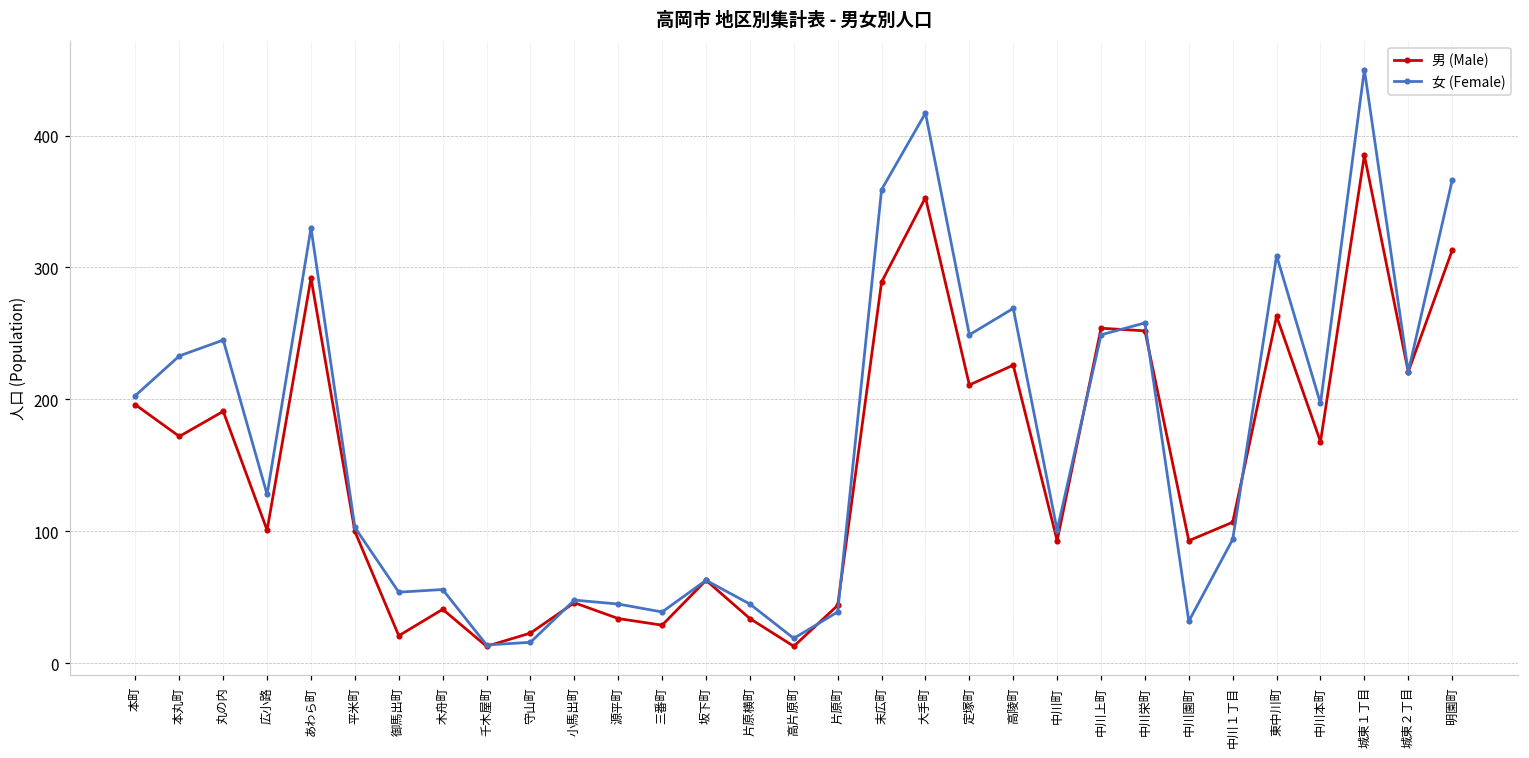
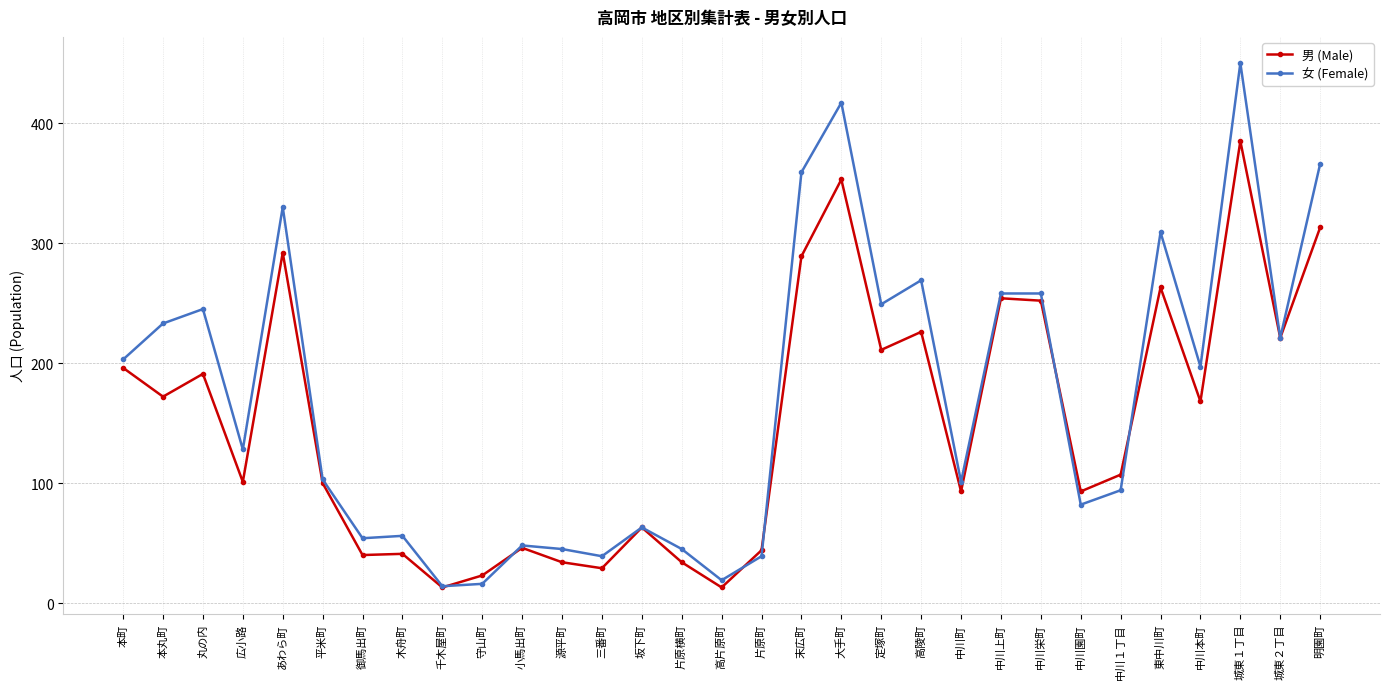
男 (Male), 御馬出町: 21 -> 40
女 (Female), 中川上町: 249 -> 258
女 (Female), 中川園町: 32 -> 82
